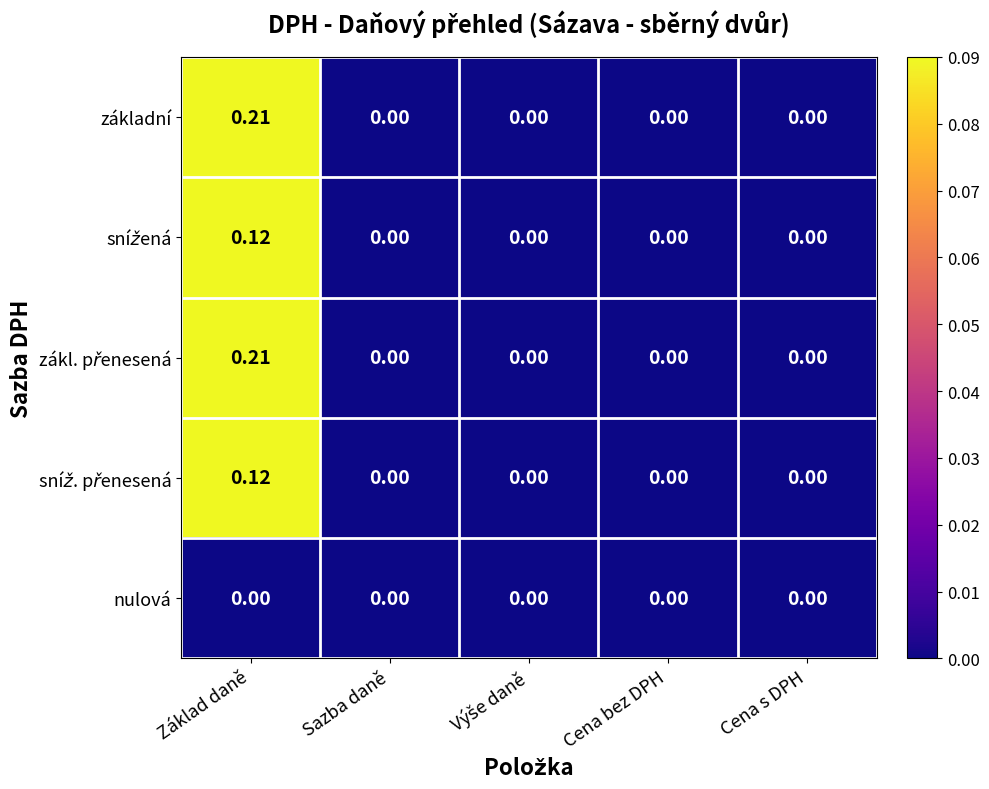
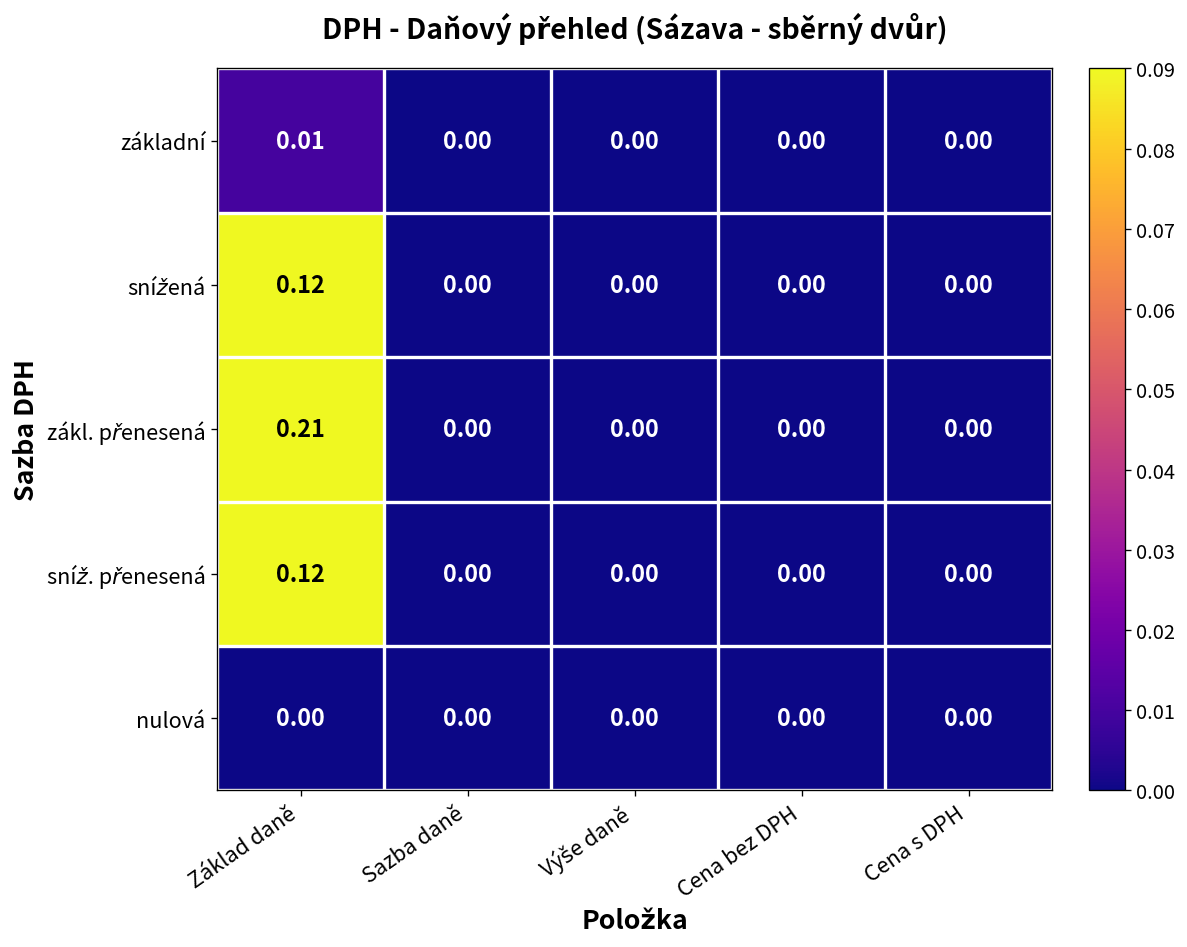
základní, Základ daně: 0.21 -> 0.01
